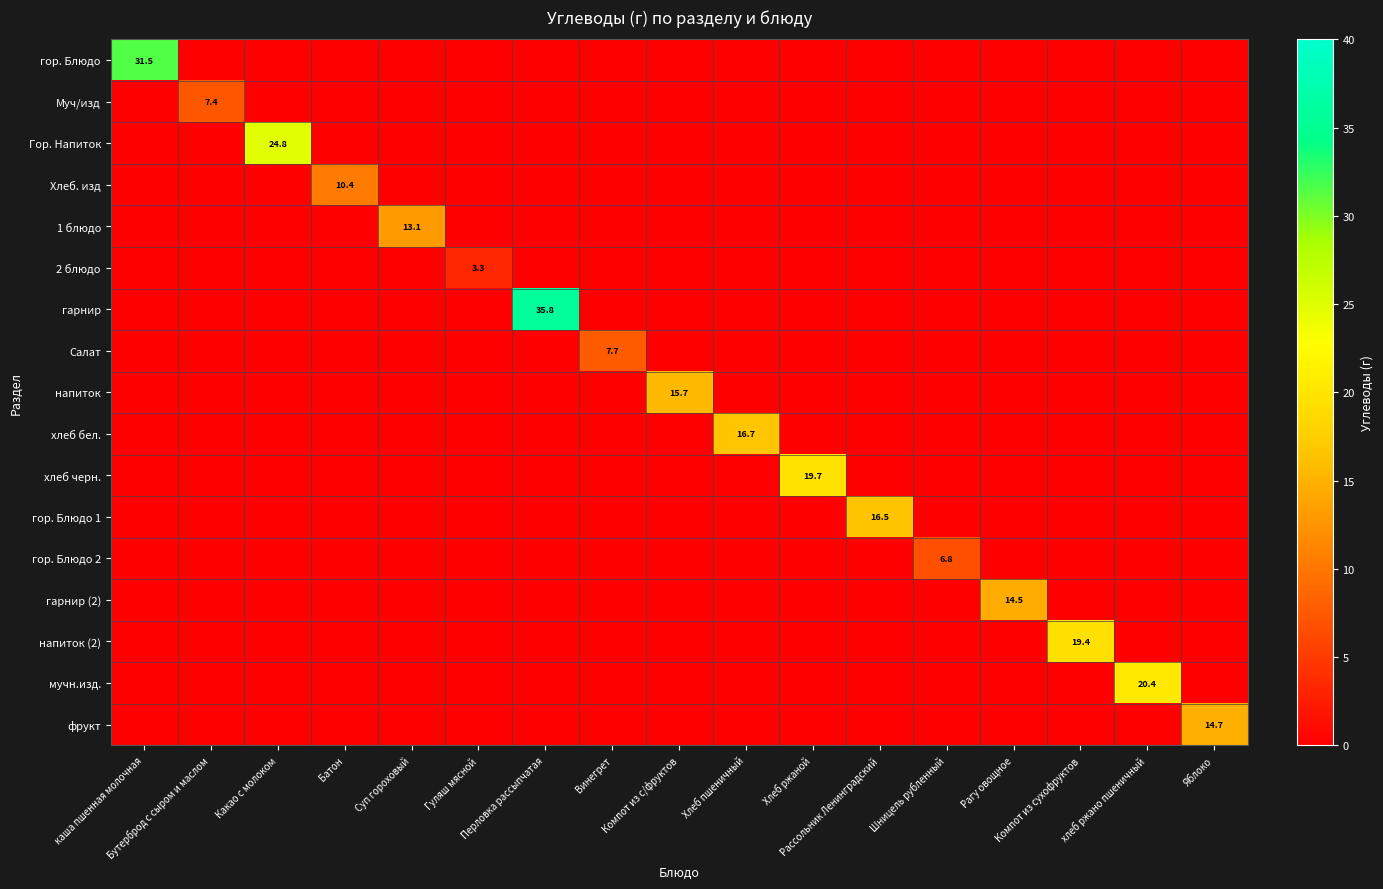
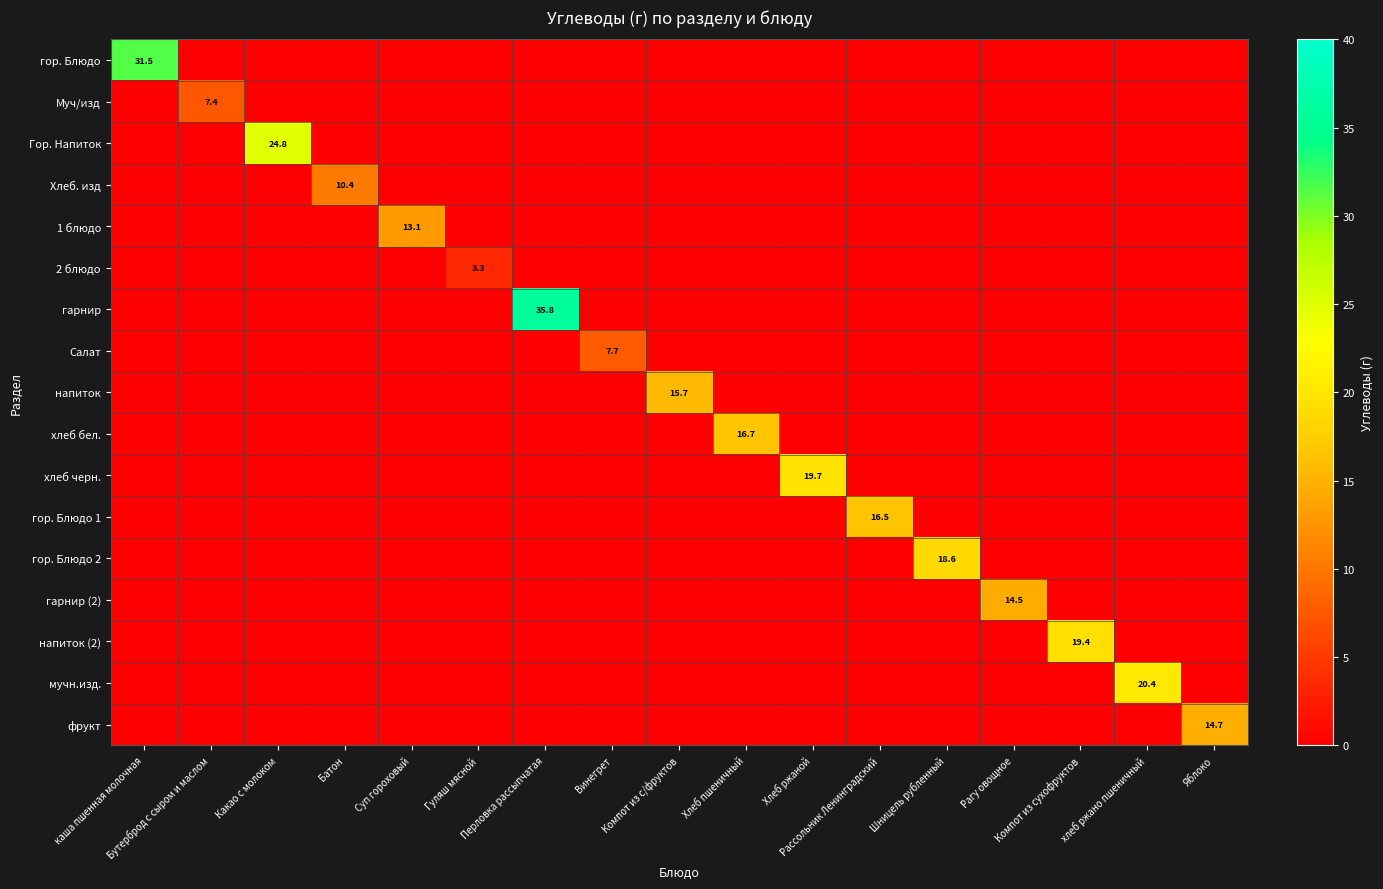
гор. Блюдо 2, Шницель рубленный: 6.8 -> 18.6
